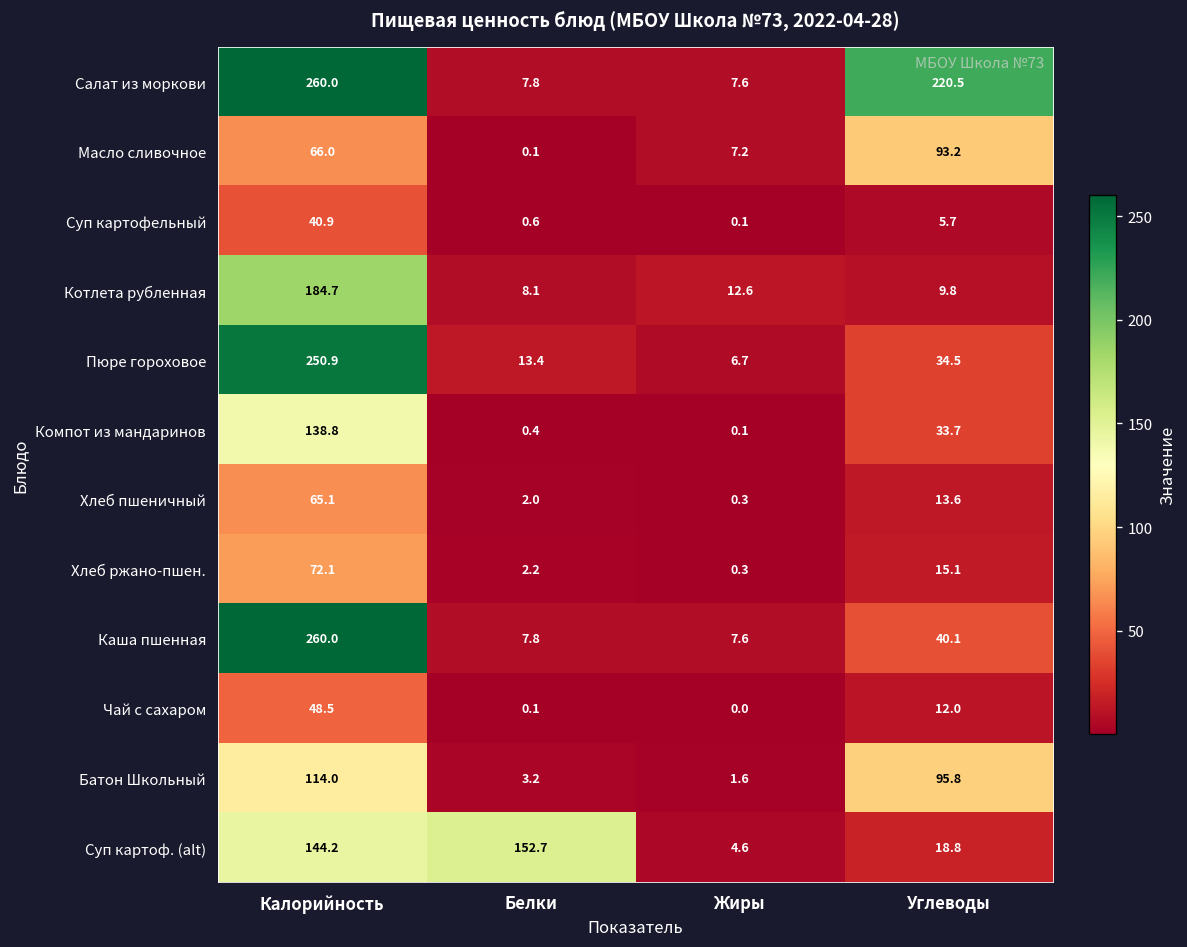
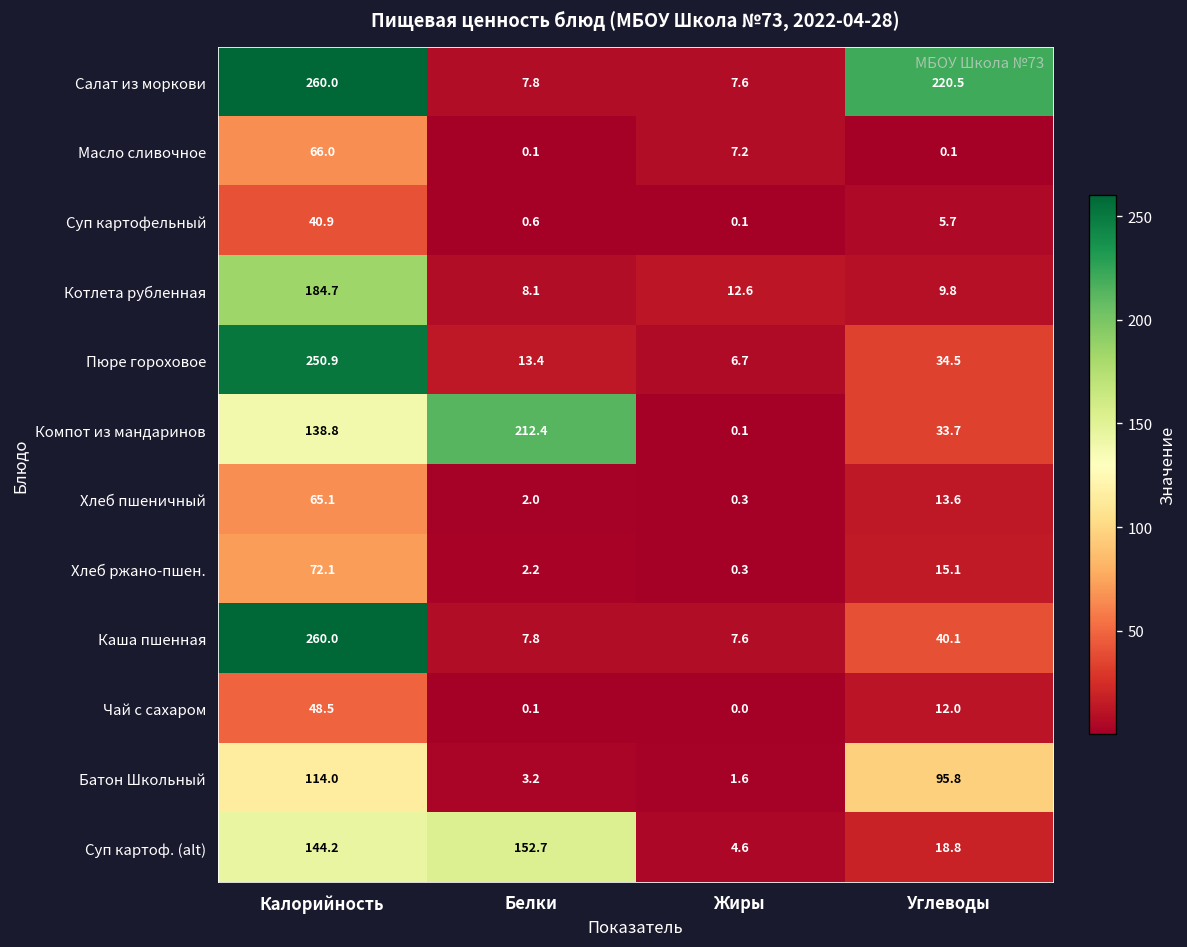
Масло сливочное, Углеводы: 93.2 -> 0.1
Компот из мандаринов, Белки: 0.4 -> 212.4
